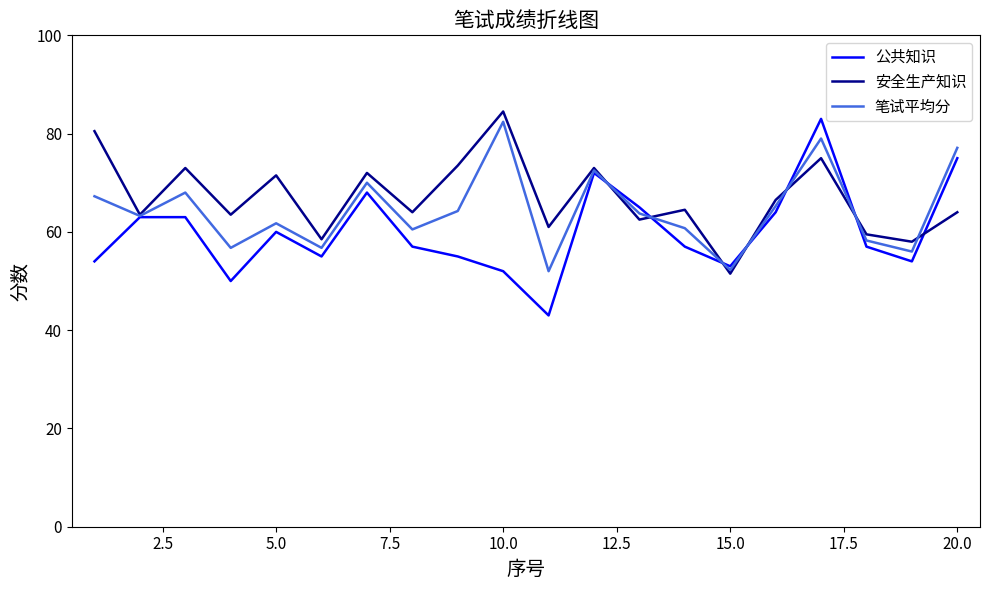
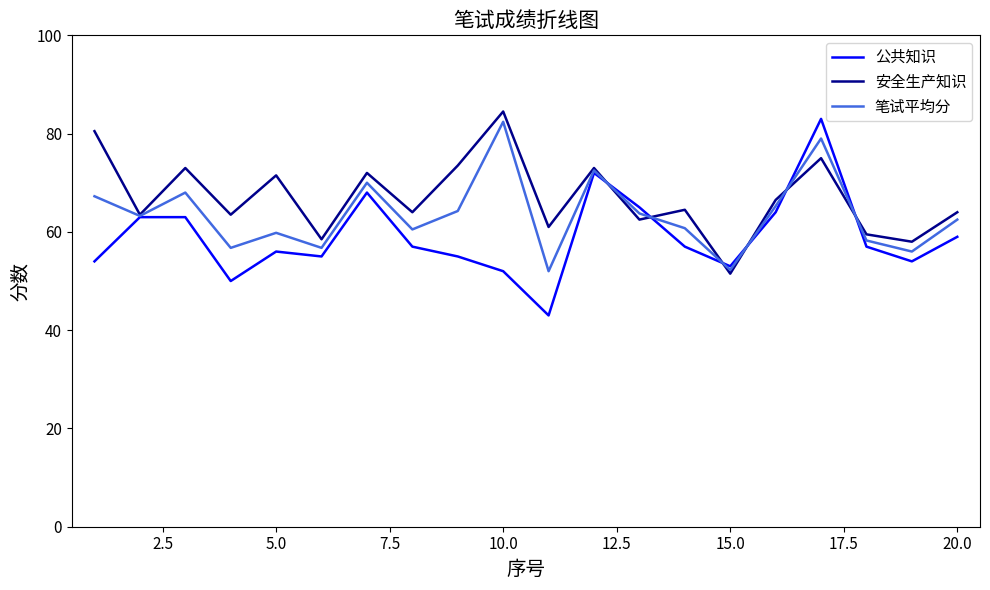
公共知识, 5.0: 60 -> 56
笔试平均分, 5.0: 62 -> 60
公共知识, 20.0: 75 -> 59
笔试平均分, 20.0: 77 -> 63
